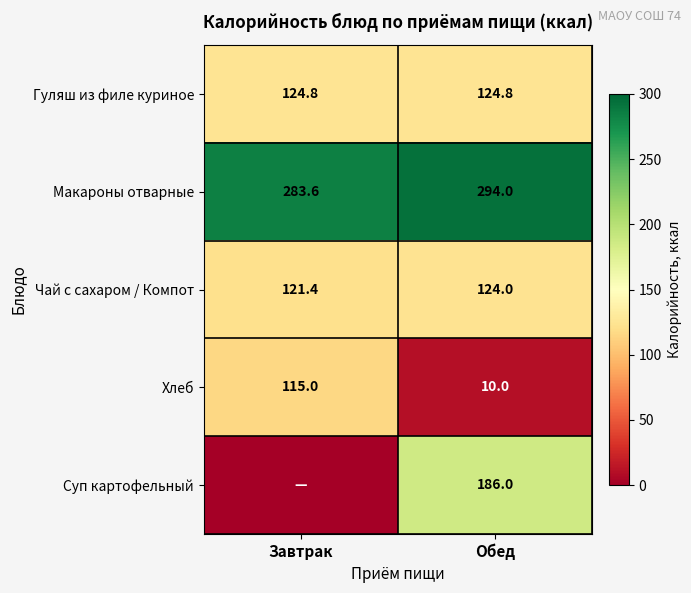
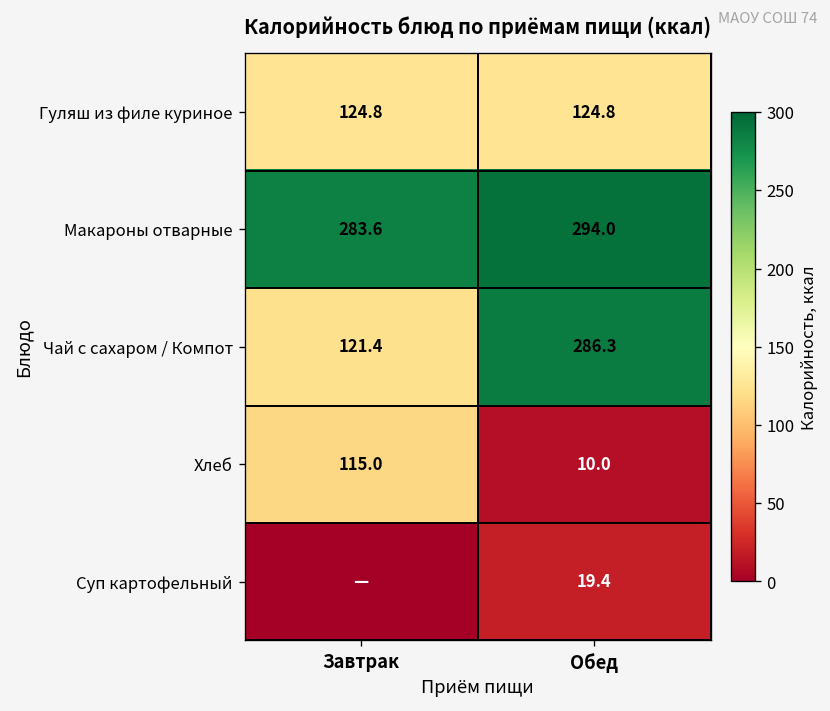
Чай с сахаром / Компот, Обед: 124.0 -> 286.3
Суп картофельный, Обед: 186.0 -> 19.4
